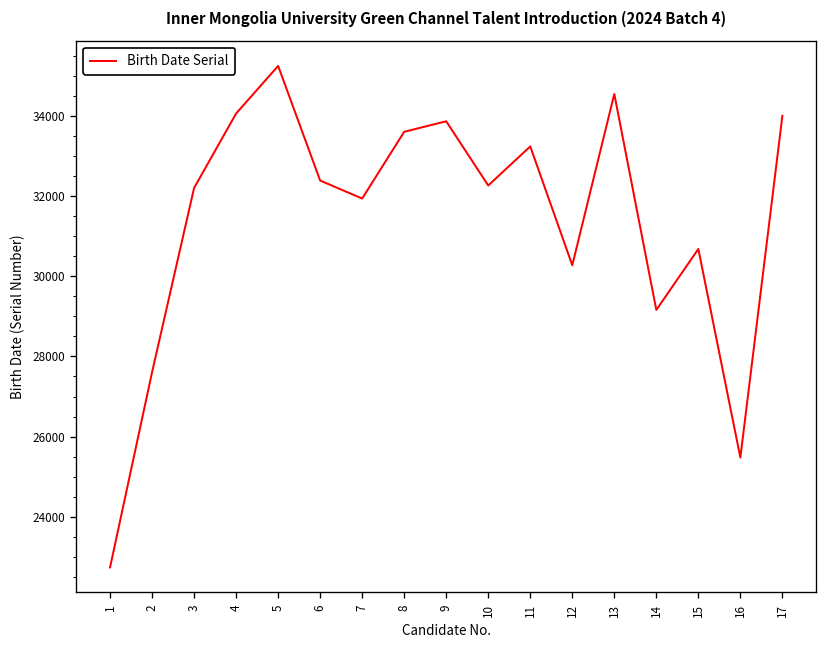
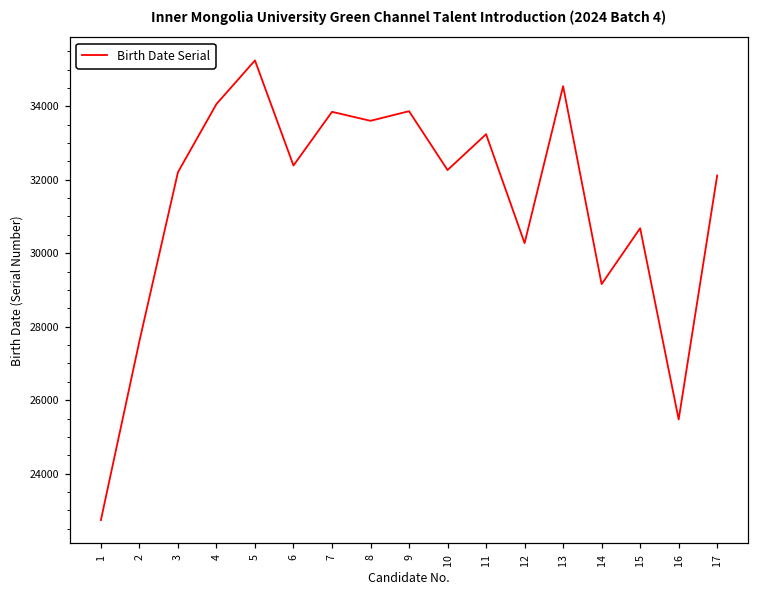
7: 31900 -> 33800
17: 34000 -> 32100
